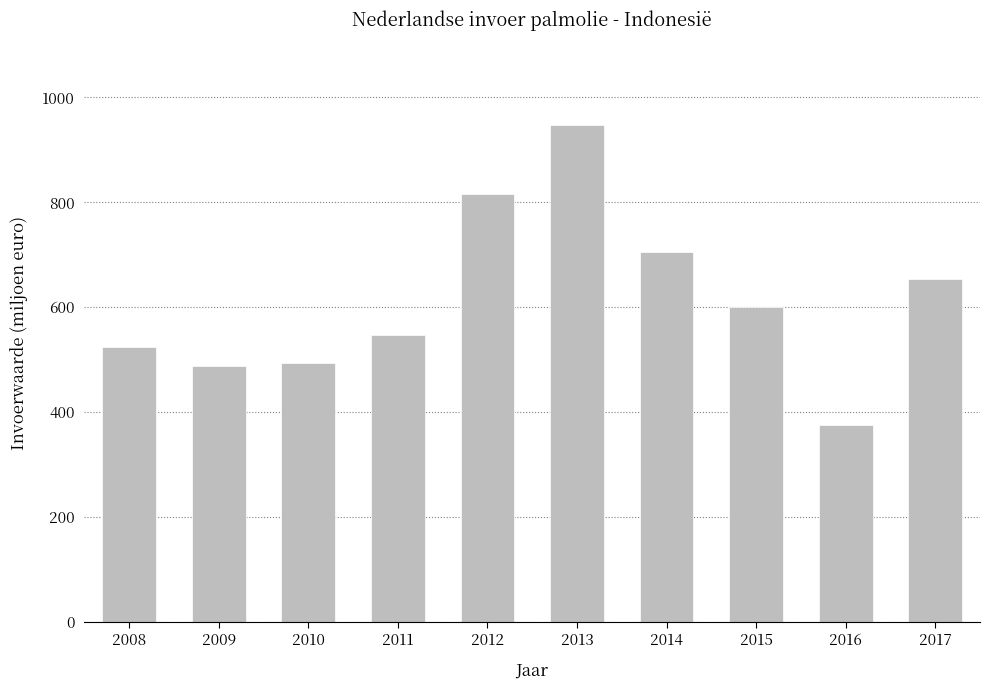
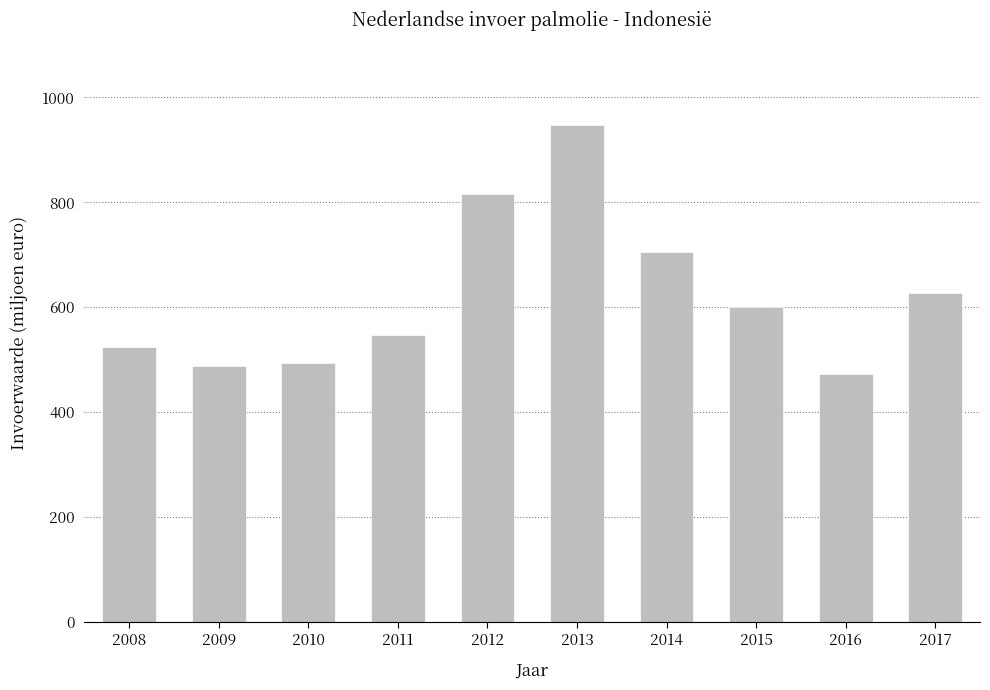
2016: 380 -> 470
2017: 650 -> 630
